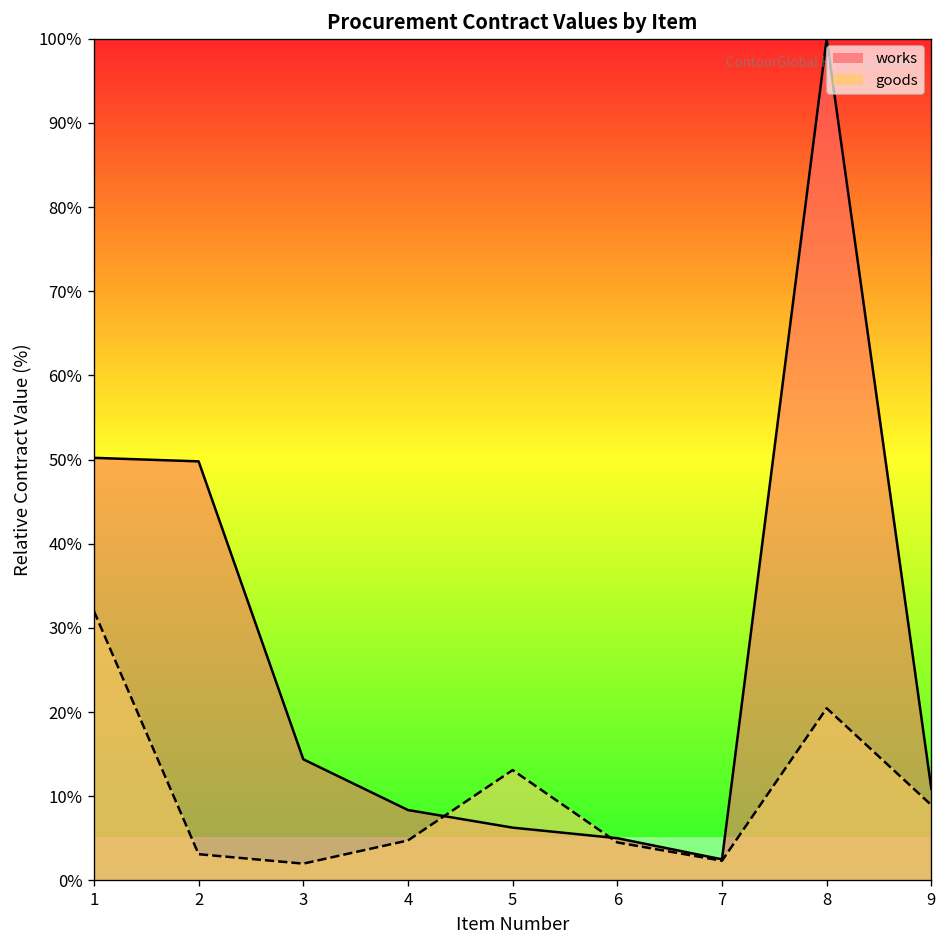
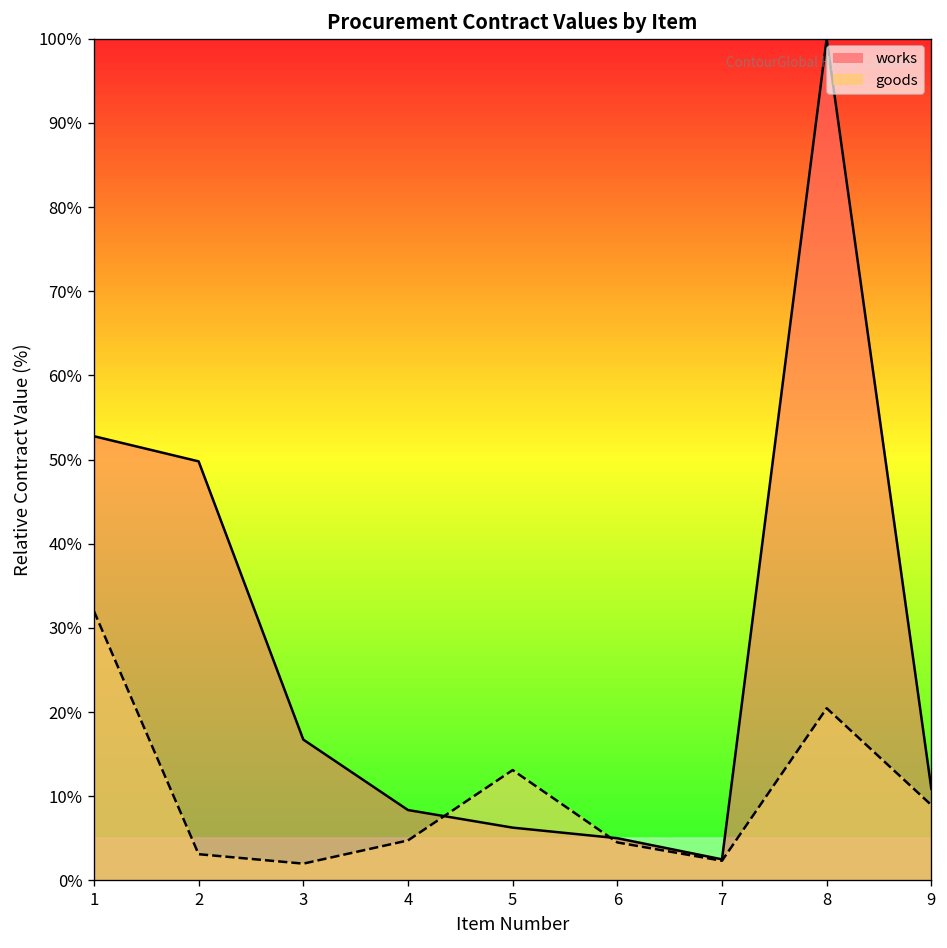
works, 1: 50% -> 53%
works, 3: 14% -> 17%
